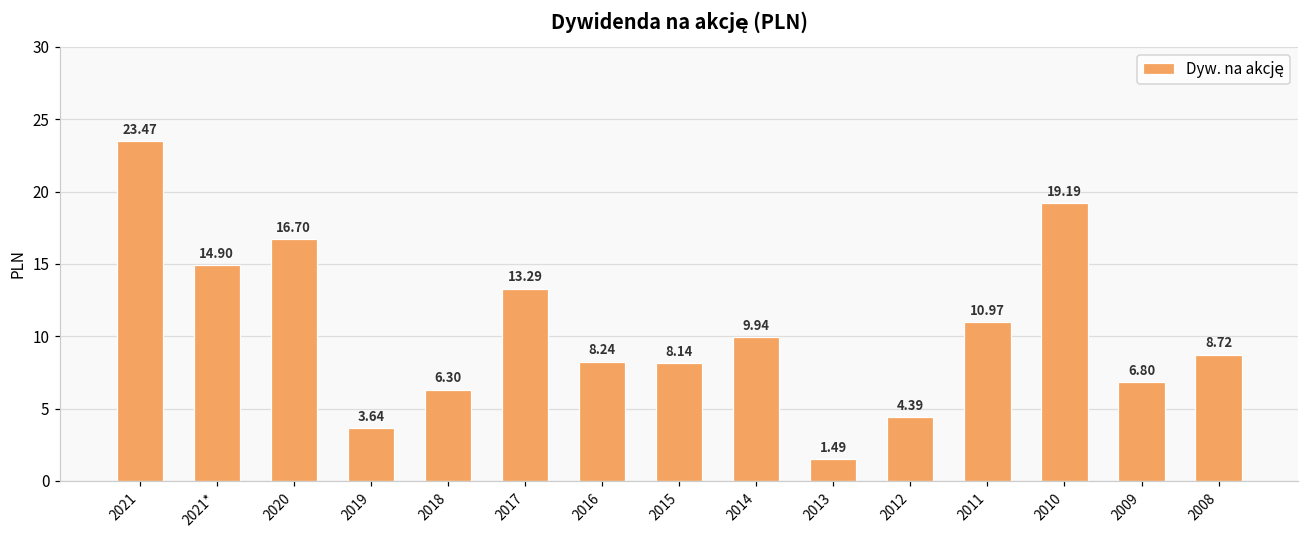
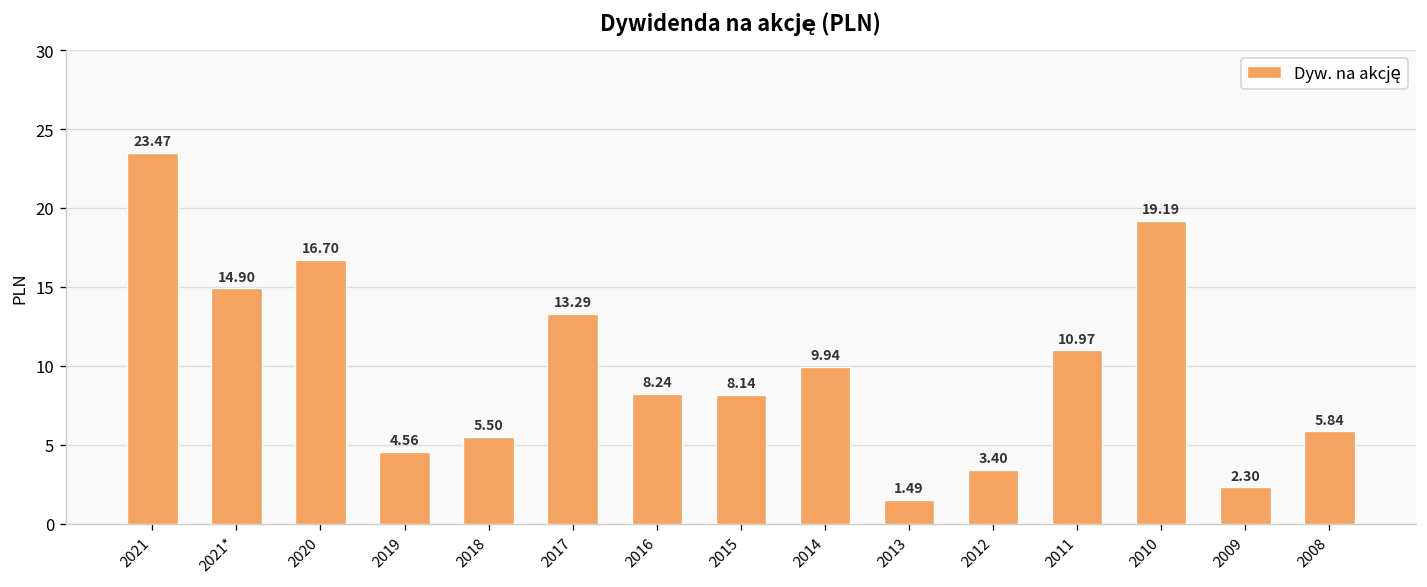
2019: 3.64 -> 4.56
2018: 6.30 -> 5.50
2012: 4.39 -> 3.40
2009: 6.80 -> 2.30
2008: 8.72 -> 5.84
